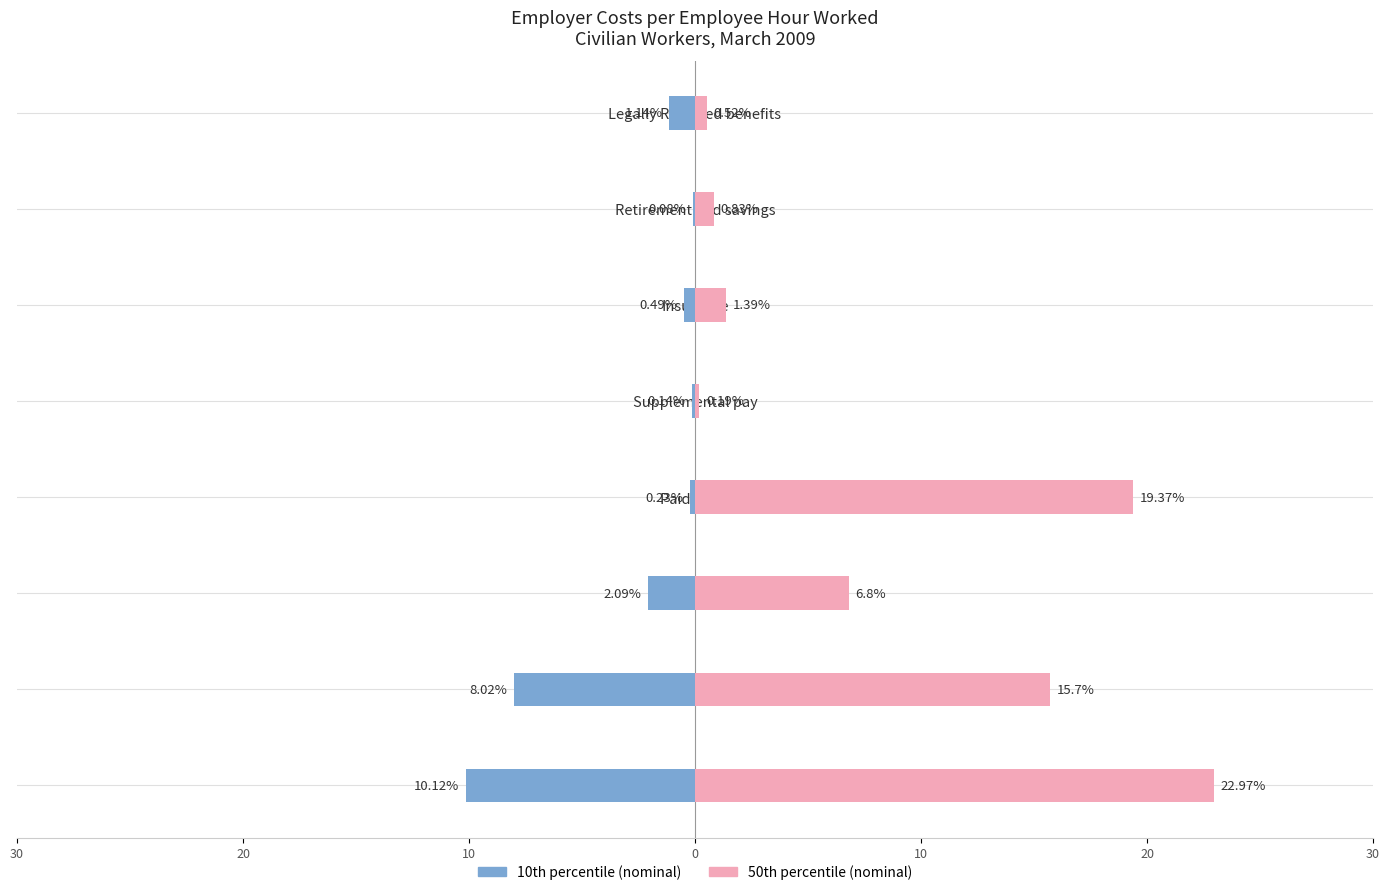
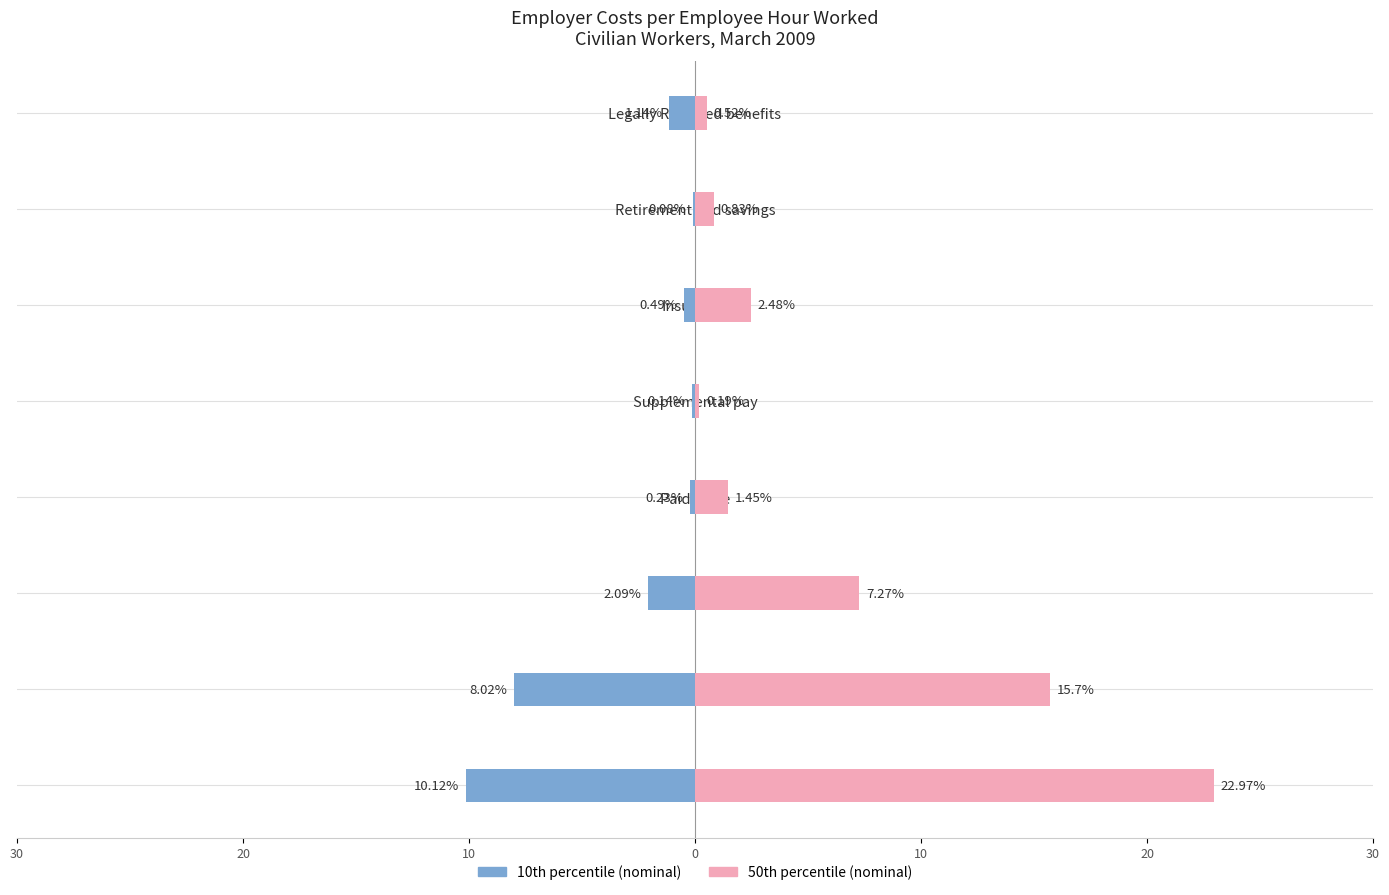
50th percentile (nominal), Insurance: 1.39% -> 2.48%
50th percentile (nominal), Paid leave: 19.37% -> 1.45%
50th percentile (nominal), Total benefits: 6.8% -> 7.27%
